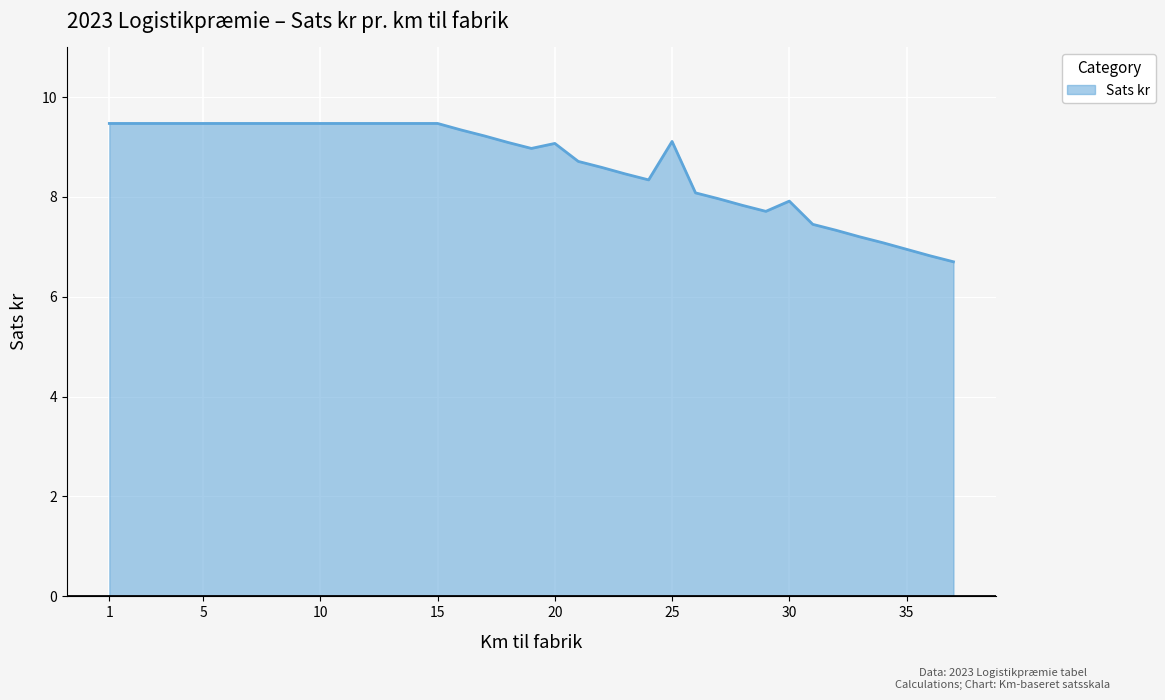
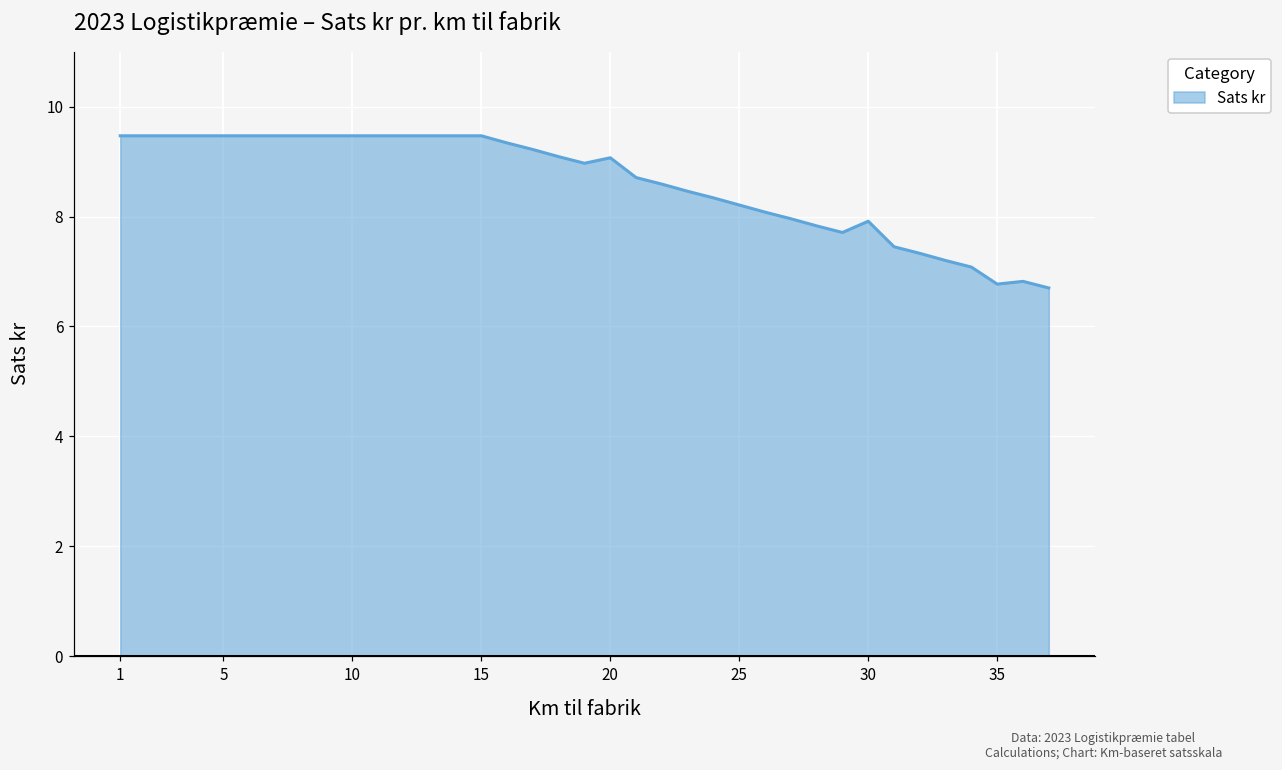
25: 9.1 -> 8.2
35: 7.0 -> 6.8
